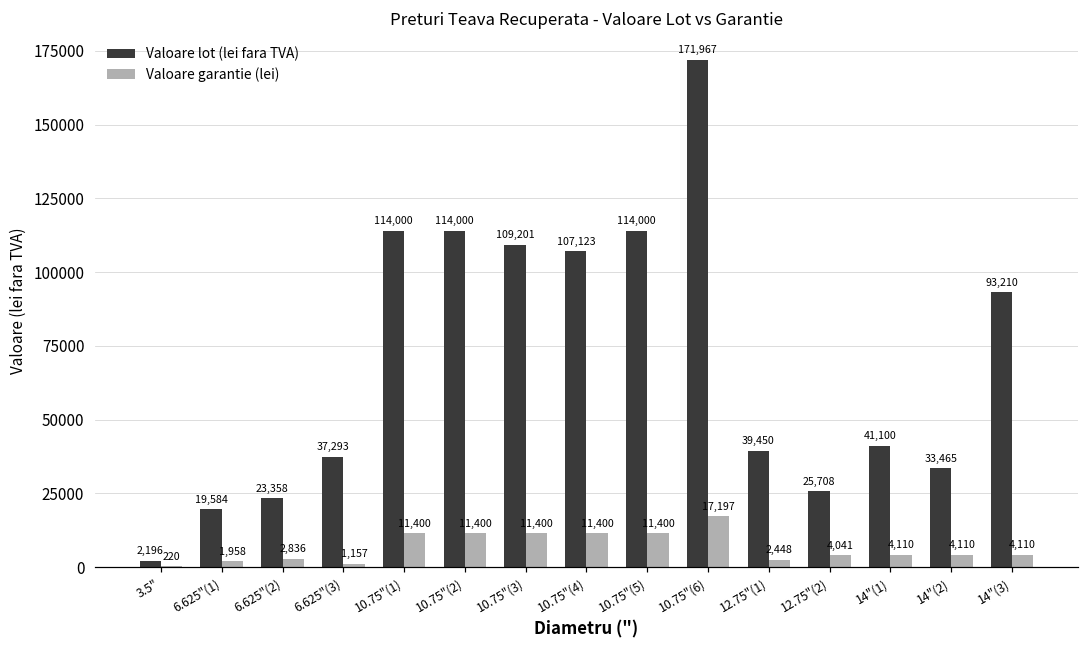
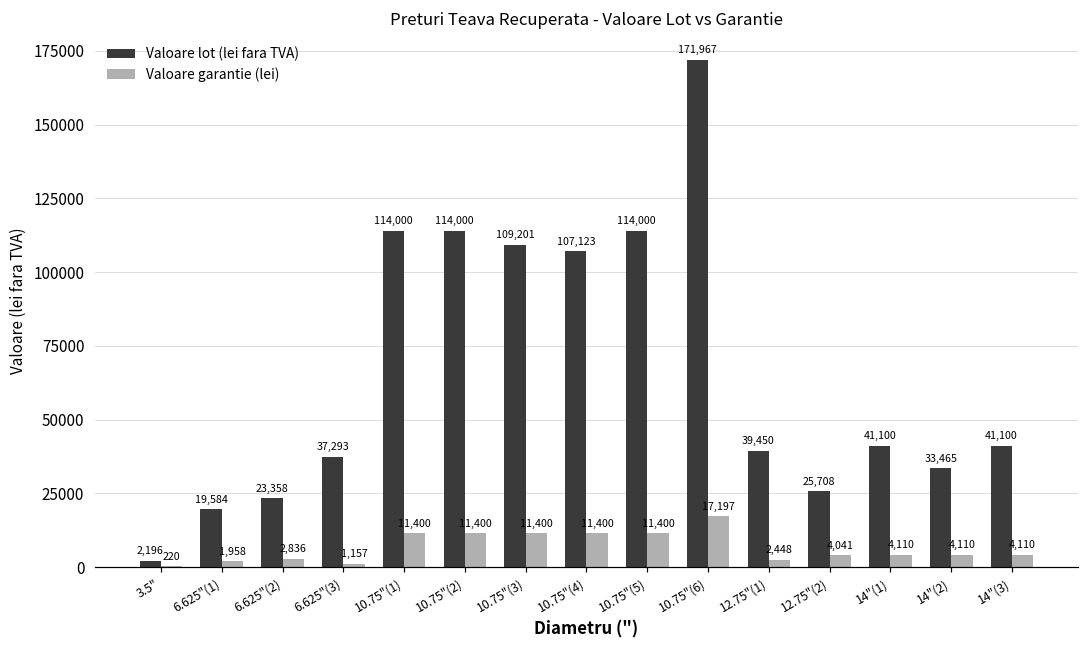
Valoare lot (lei fara TVA), 14"(3): 93,210 -> 41,100
